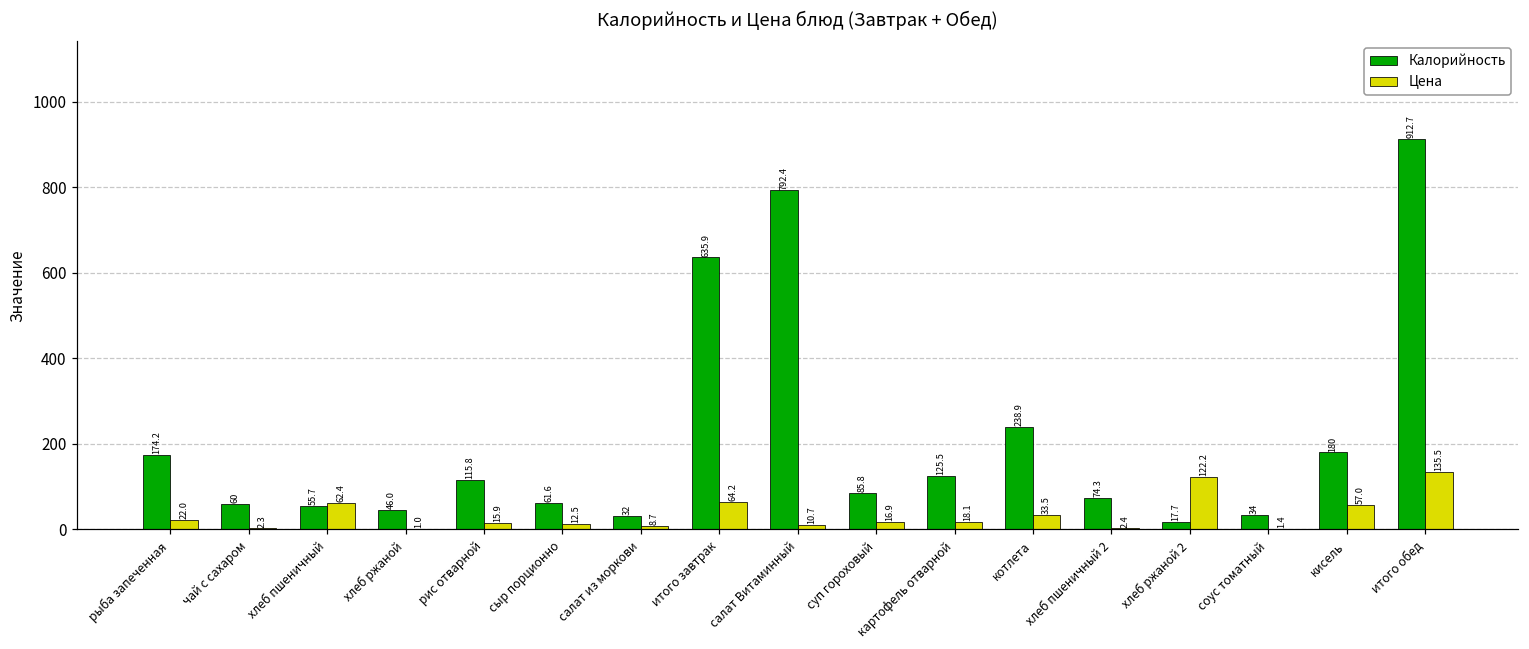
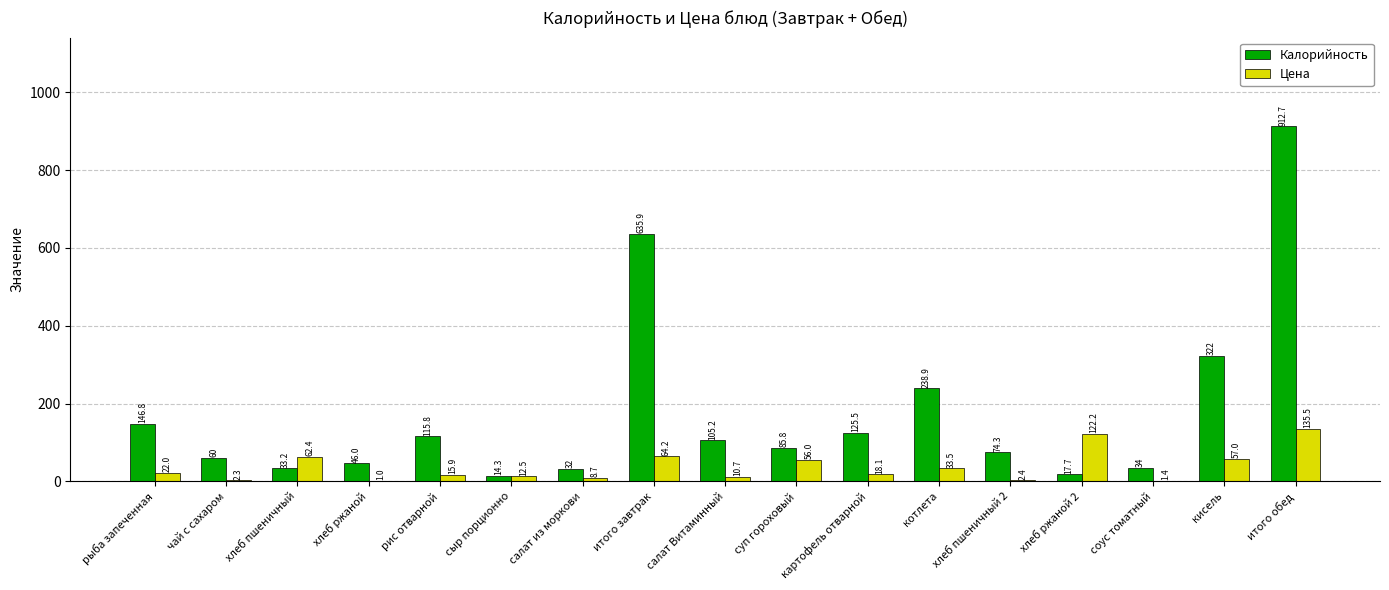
Калорийность, рыба запеченная: 174.2 -> 146.8
Калорийность, хлеб пшеничный: 55.7 -> 33.2
Калорийность, сыр порционно: 61.6 -> 14.3
Калорийность, салат Витаминный: 792.4 -> 105.2
Цена, суп гороховый: 16.9 -> 56.0
Калорийность, кисель: 180 -> 322
